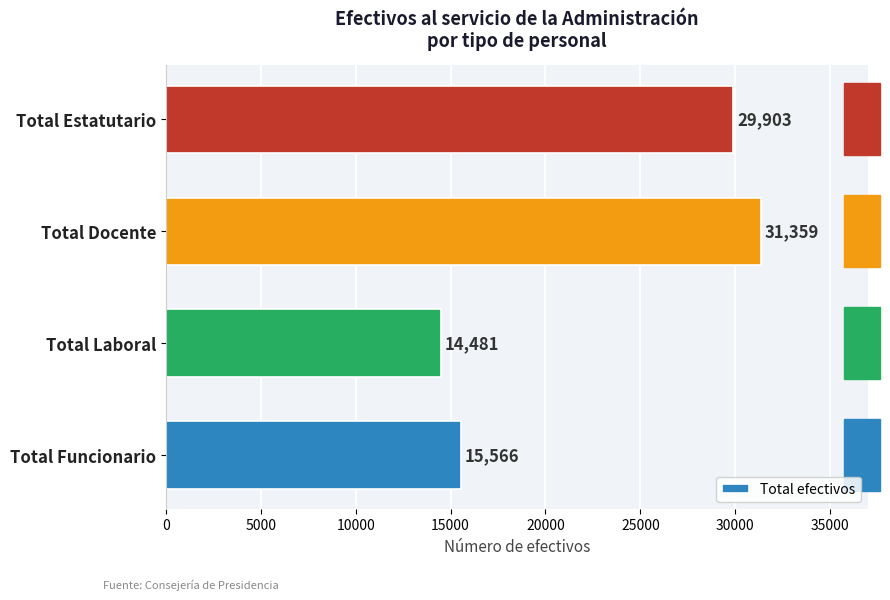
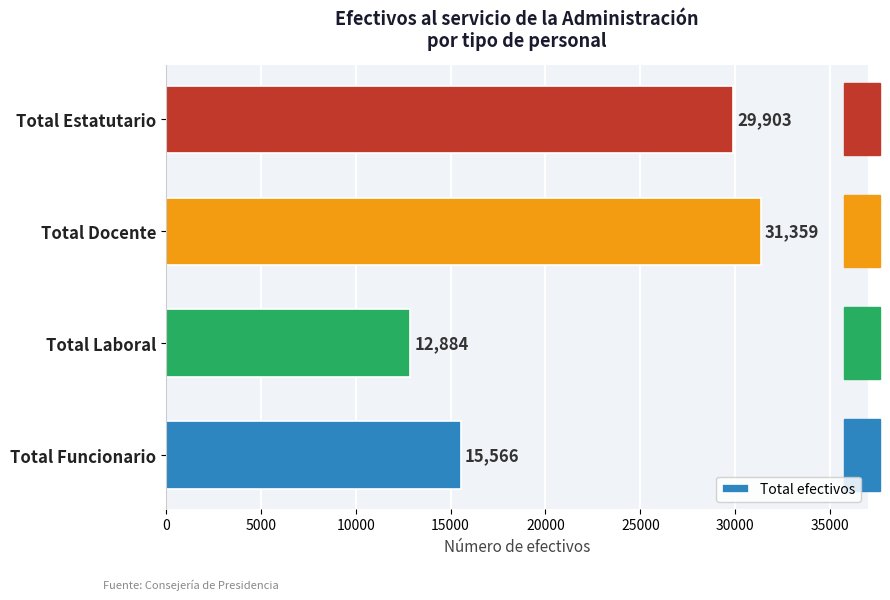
Total Laboral: 14,481 -> 12,884
